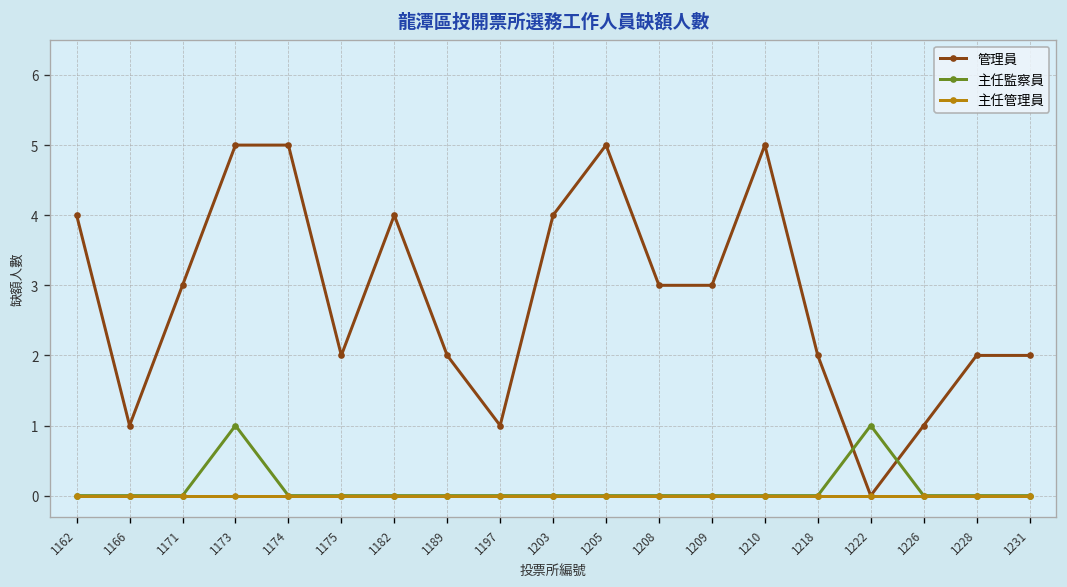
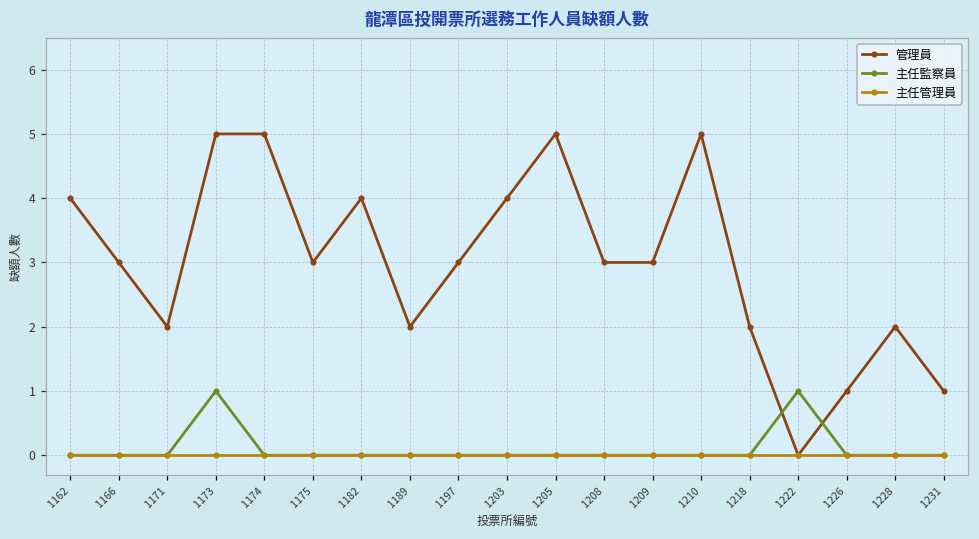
管理員, 1166: 1 -> 3
管理員, 1171: 3 -> 2
管理員, 1175: 2 -> 3
管理員, 1197: 1 -> 3
管理員, 1231: 2 -> 1
